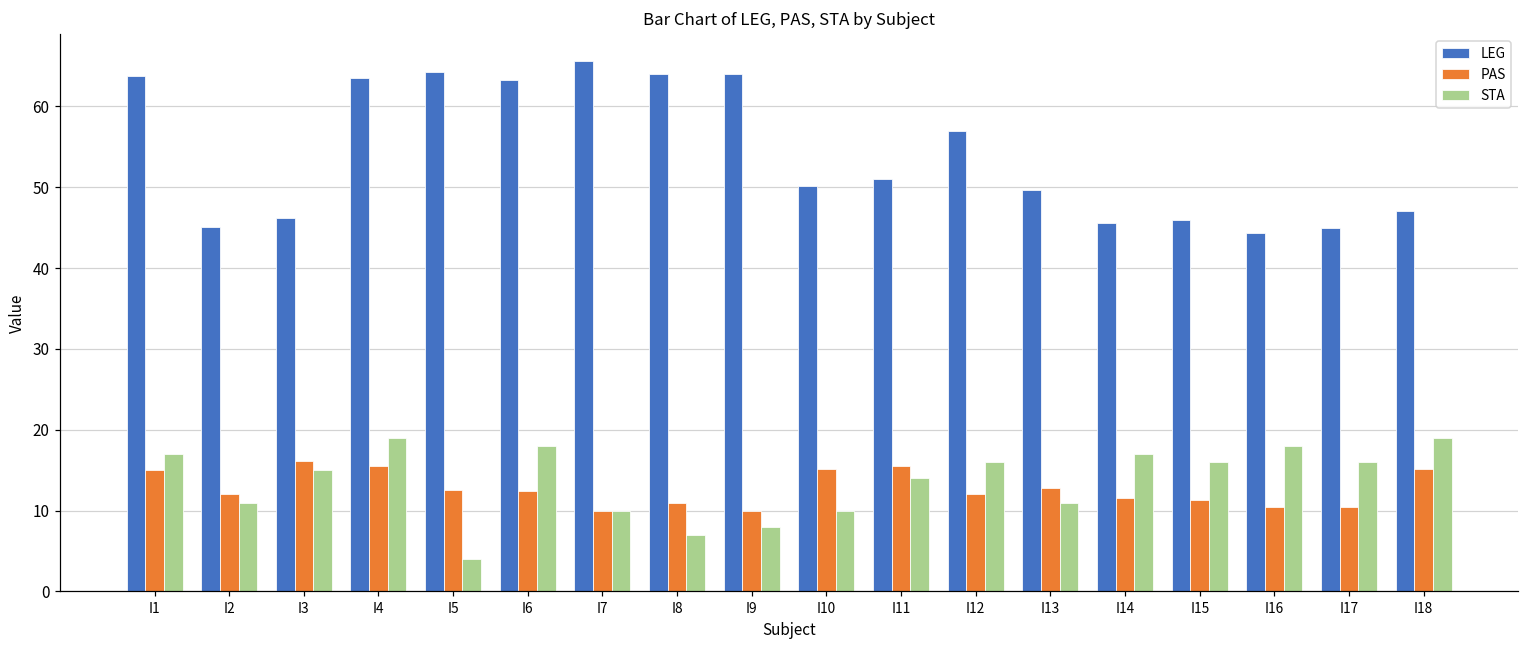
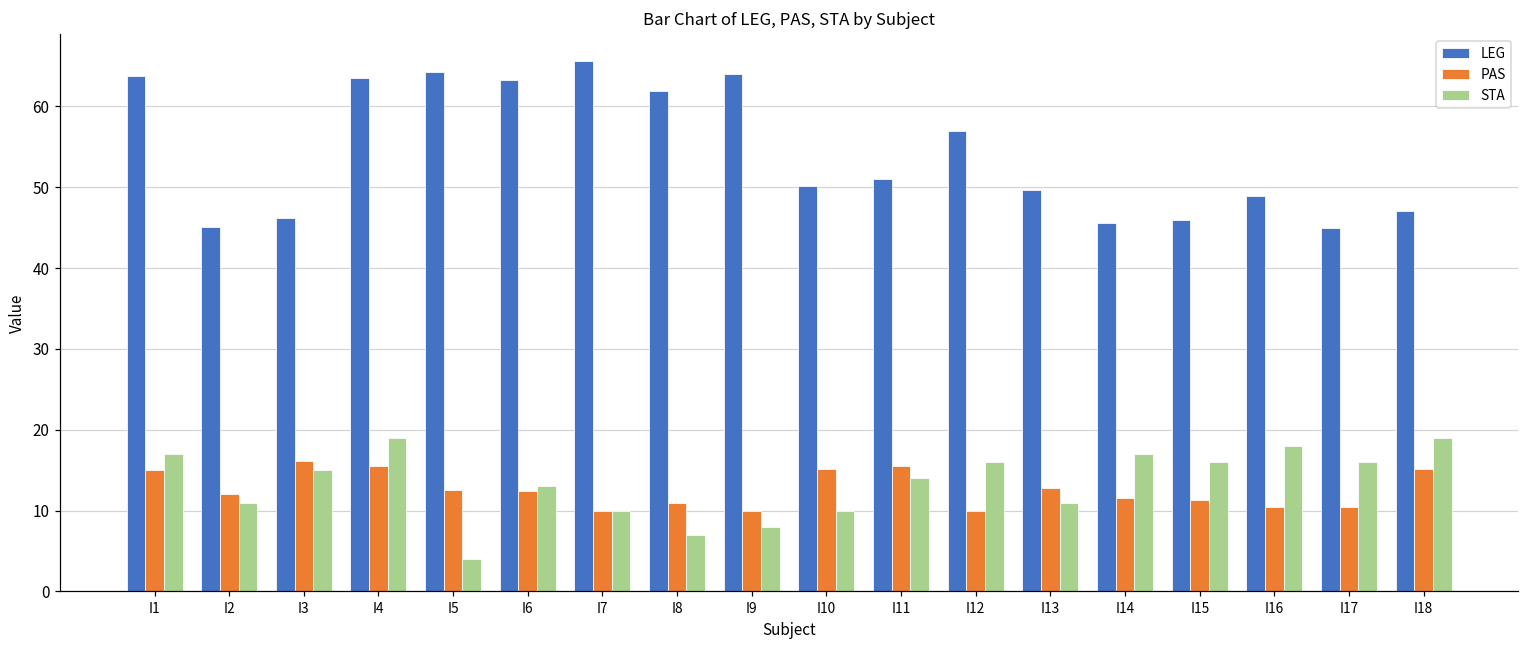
STA, I6: 18 -> 13
LEG, I8: 64 -> 62
PAS, I12: 12 -> 10
LEG, I16: 44 -> 49
